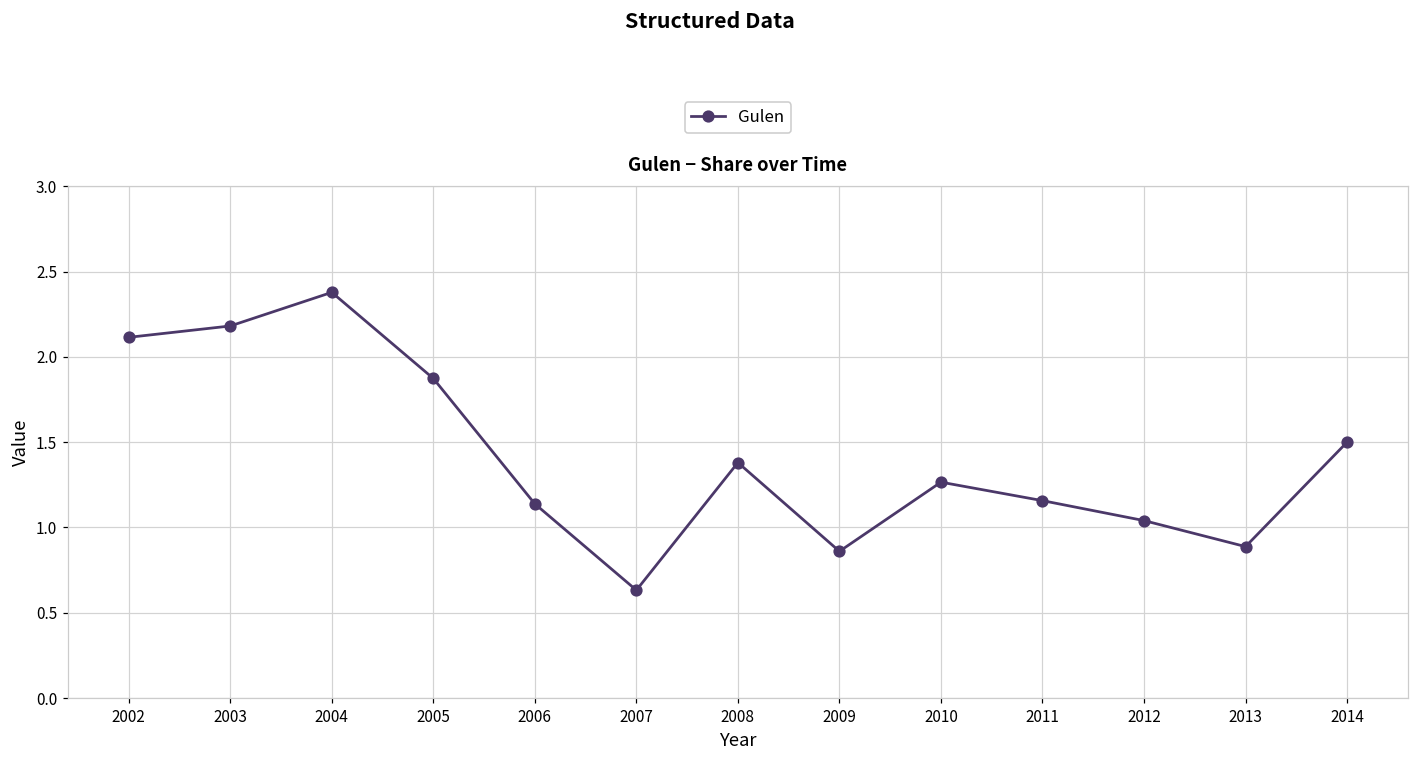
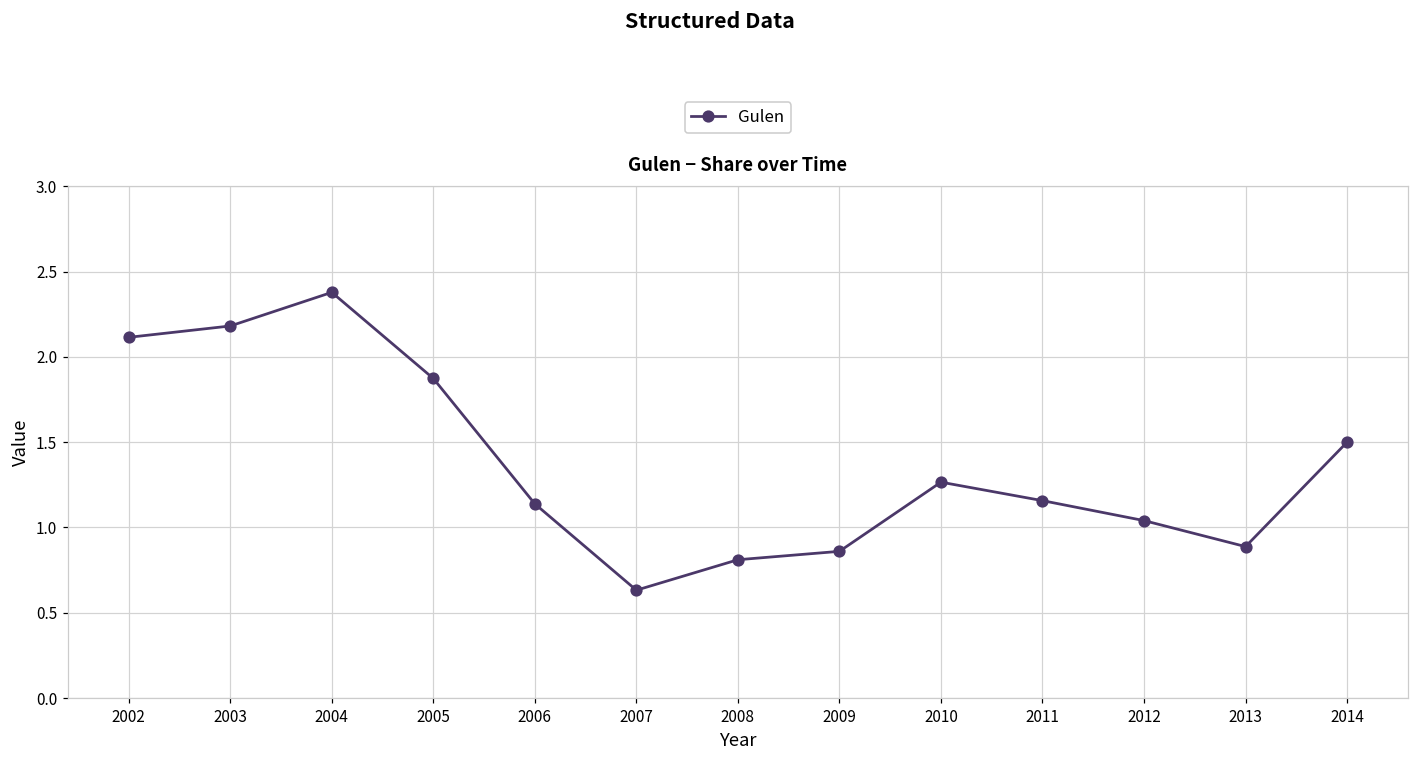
2008: 1.38 -> 0.81
